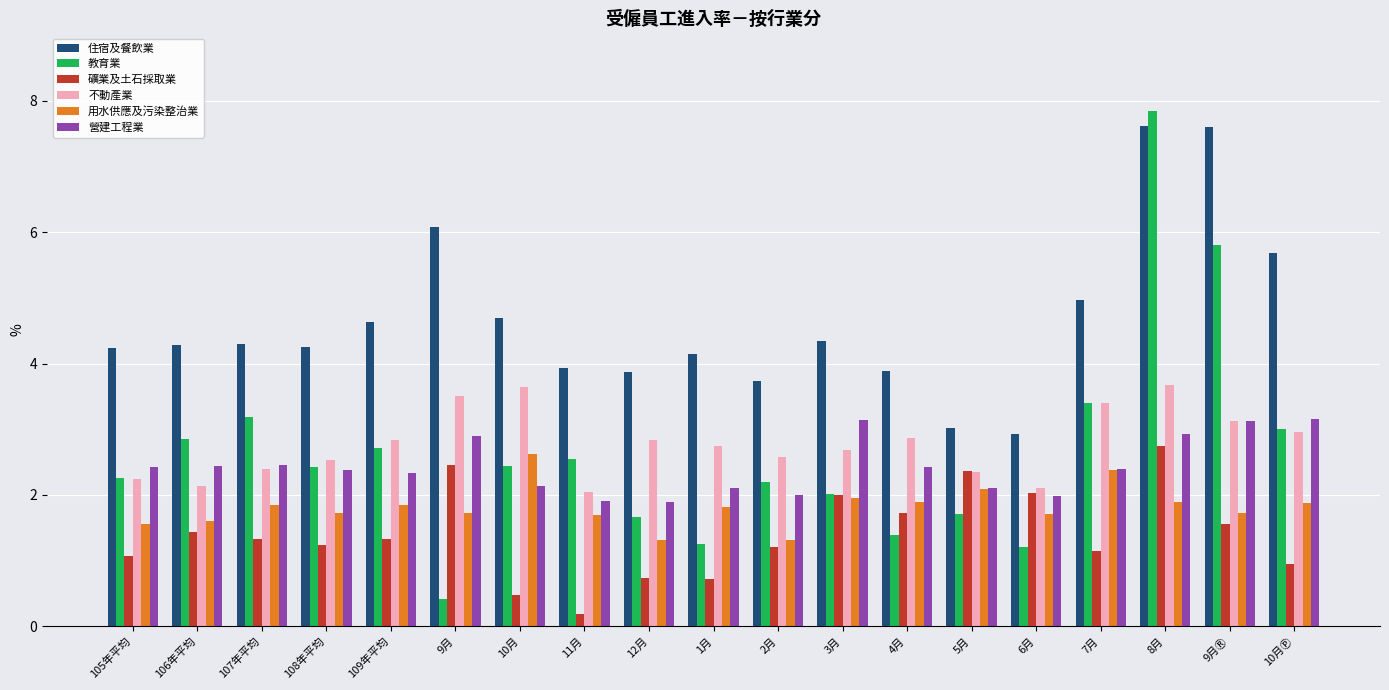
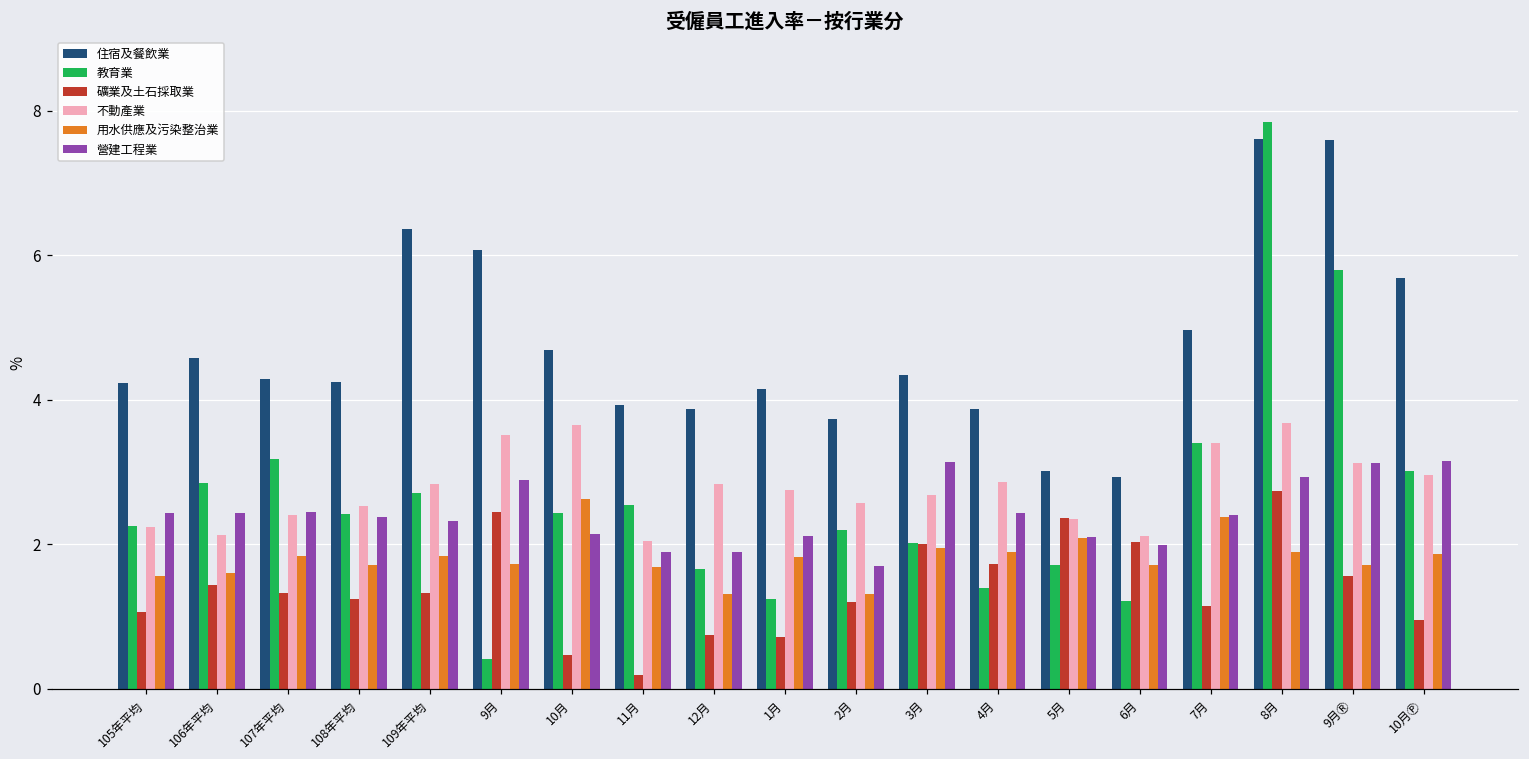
住宿及餐飲業, 106年平均: 4.3 -> 4.6
住宿及餐飲業, 109年平均: 4.6 -> 6.4
營建工程業, 2月: 2.0 -> 1.7
